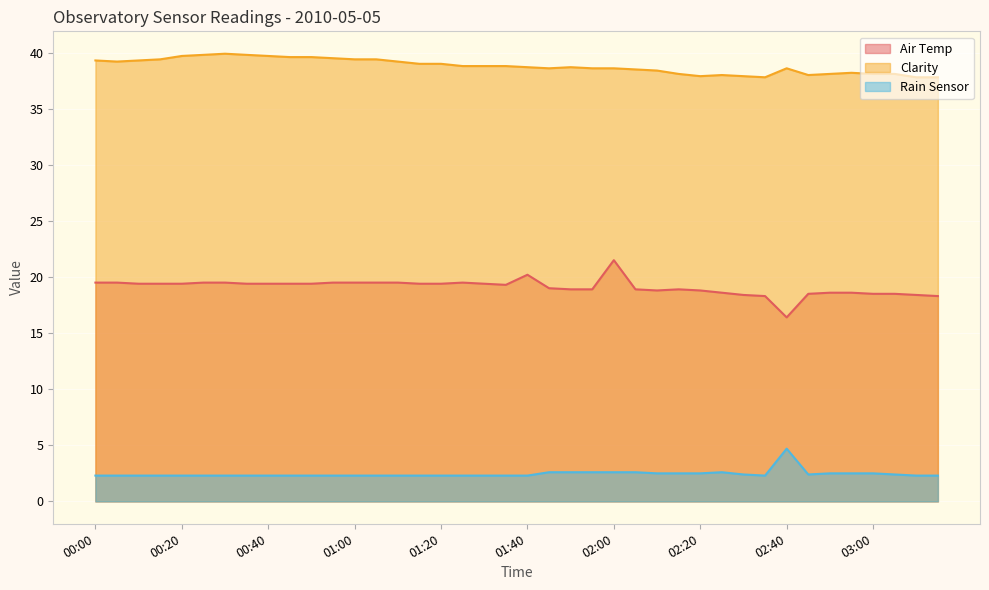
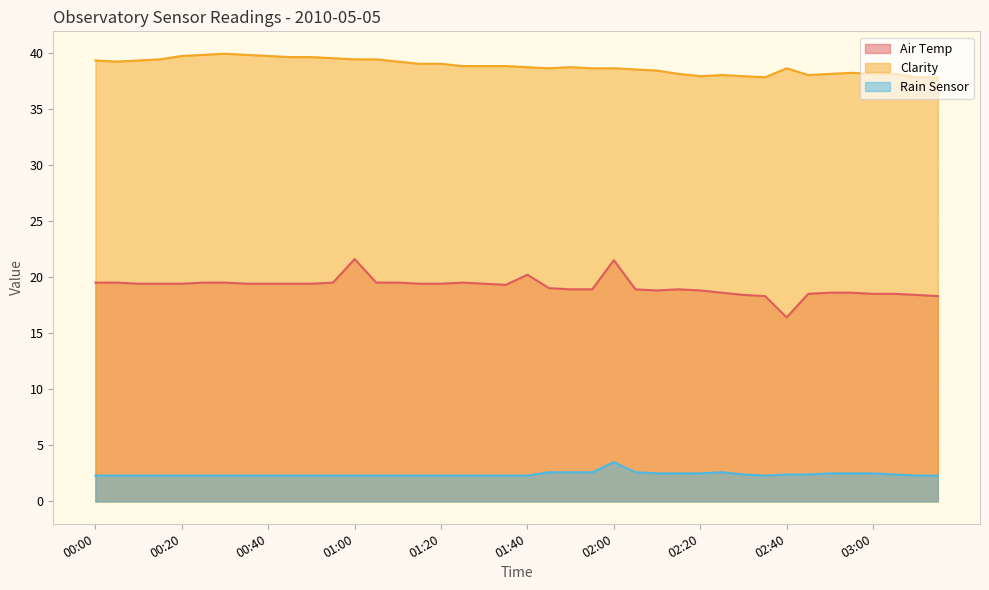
Air Temp, 01:00: 19.5 -> 21.6
Rain Sensor, 02:00: 2.6 -> 3.5
Rain Sensor, 02:40: 4.7 -> 2.4
